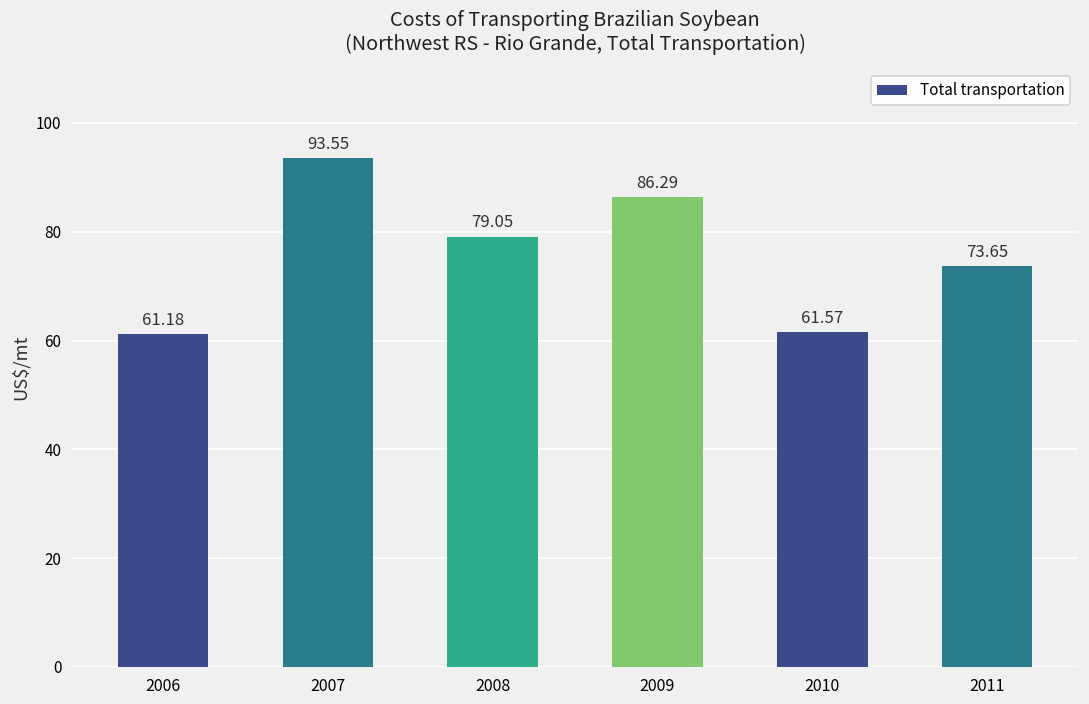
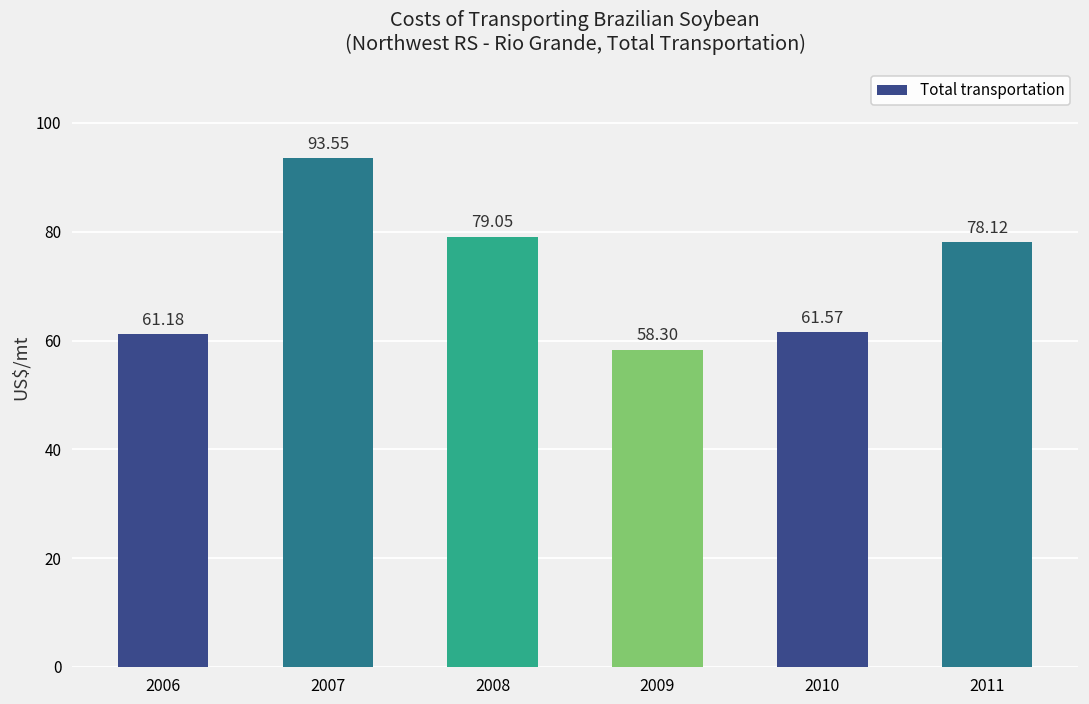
2009: 86.29 -> 58.30
2011: 73.65 -> 78.12
